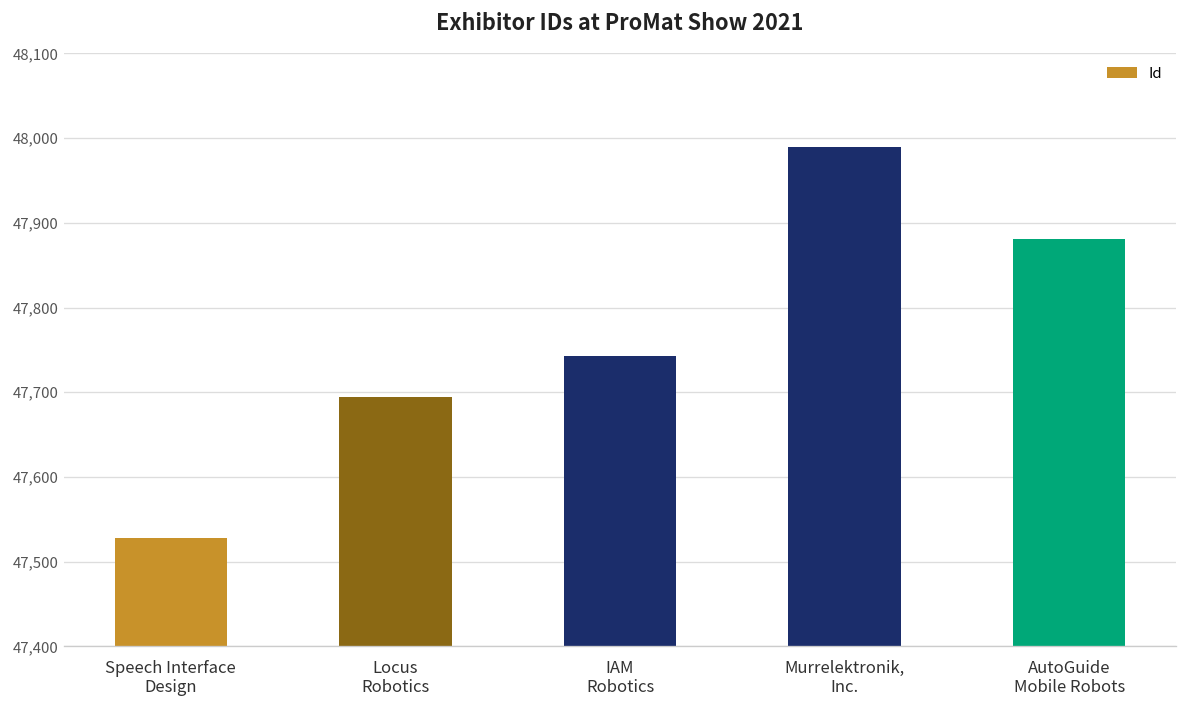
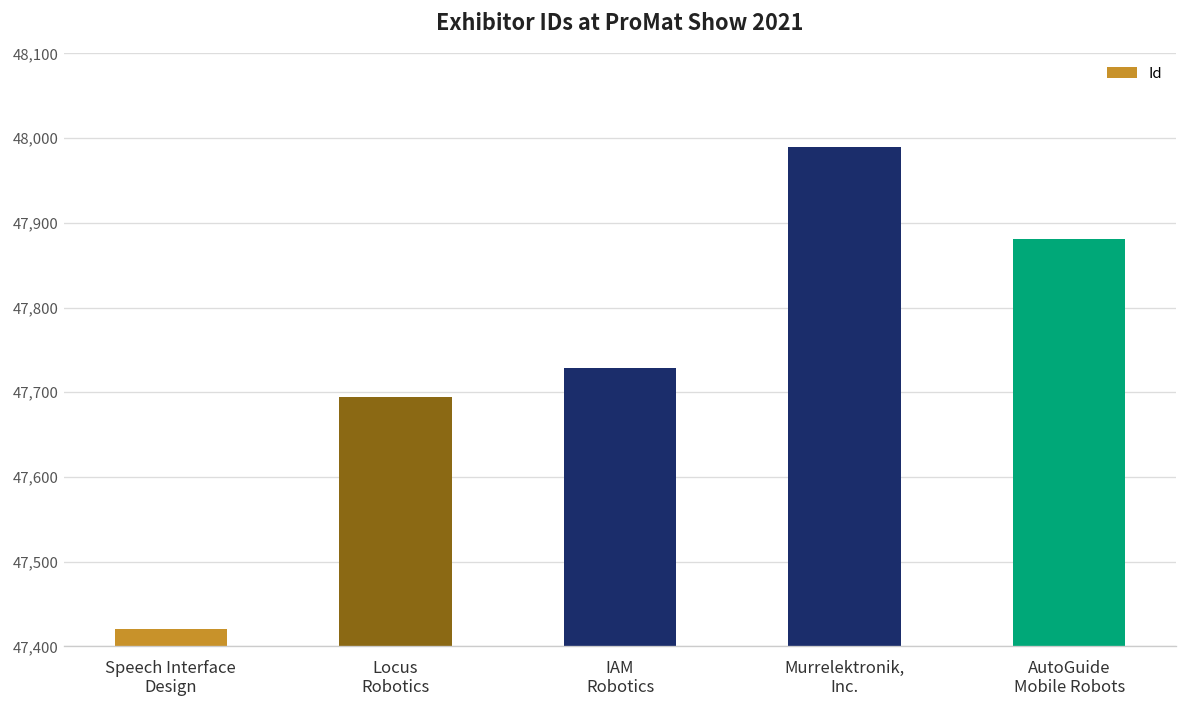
Speech Interface Design: 47,530 -> 47,420
IAM Robotics: 47,740 -> 47,730
